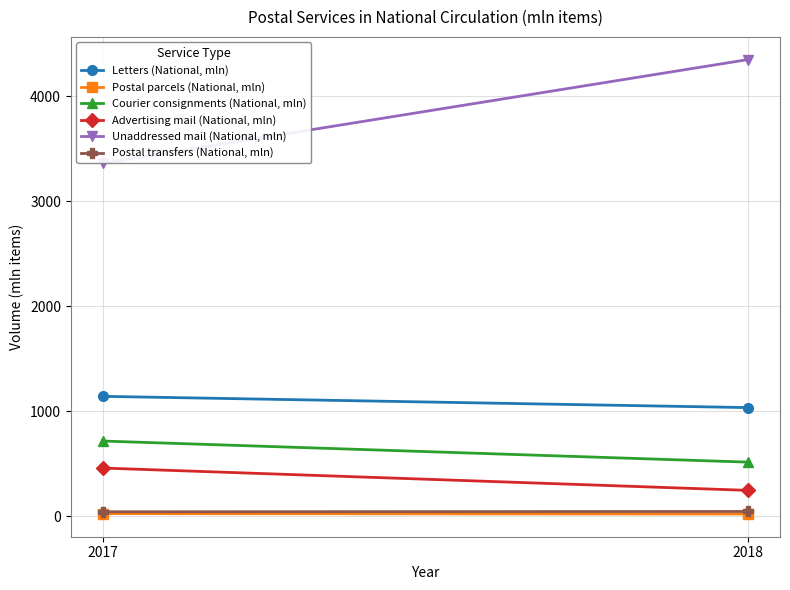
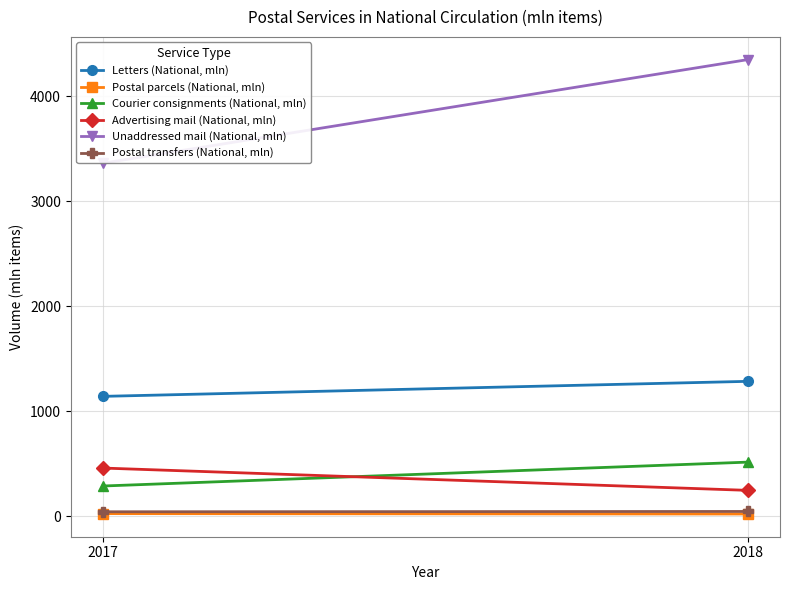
Courier consignments (National, mln), 2017: 720 -> 290
Letters (National, mln), 2018: 1040 -> 1290
